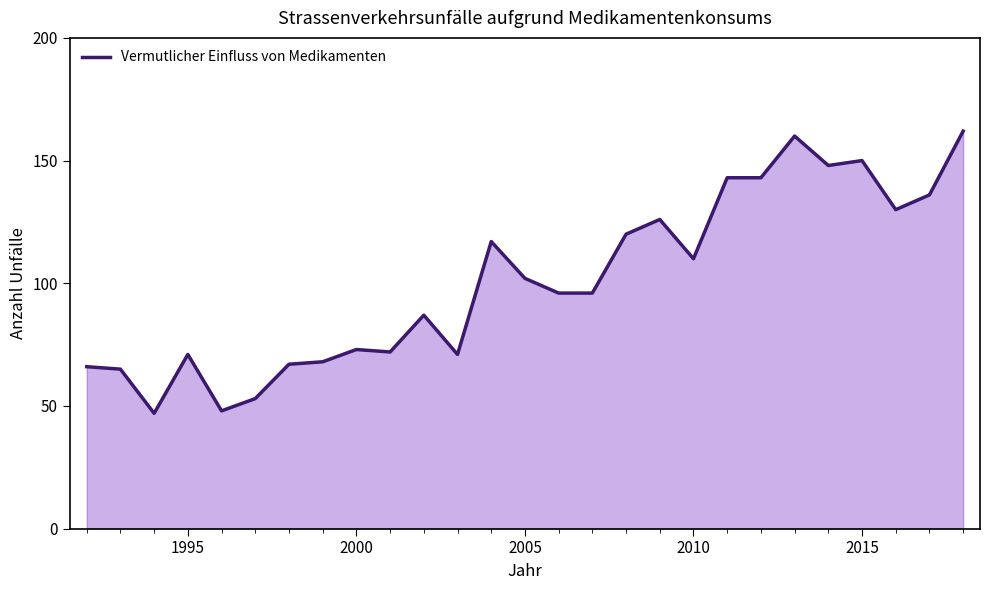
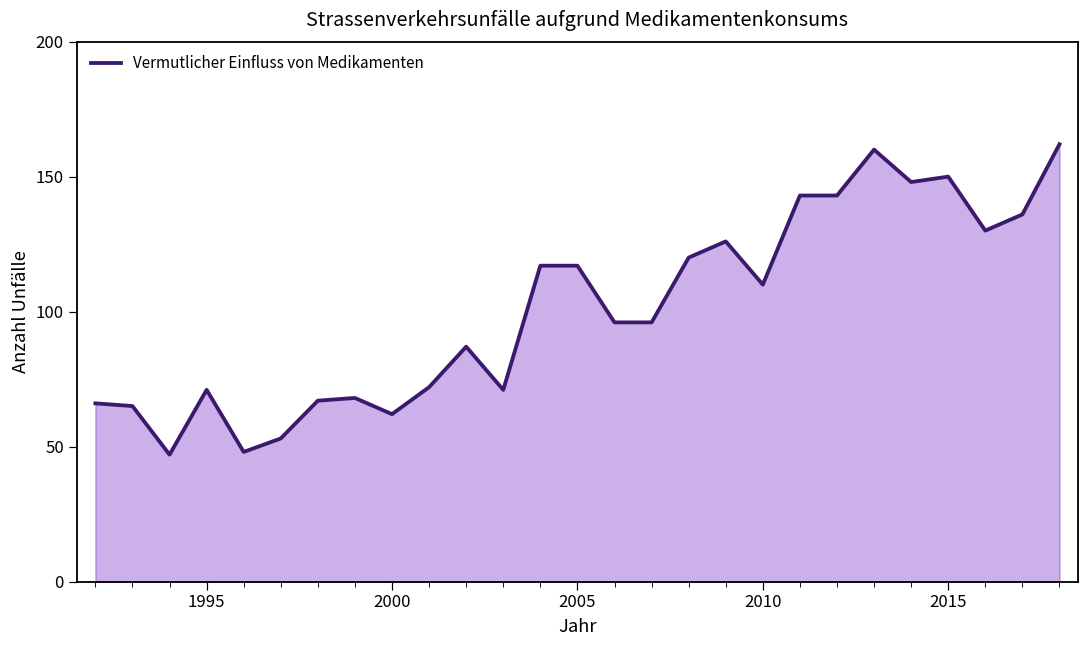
2000: 73 -> 62
2005: 102 -> 117
